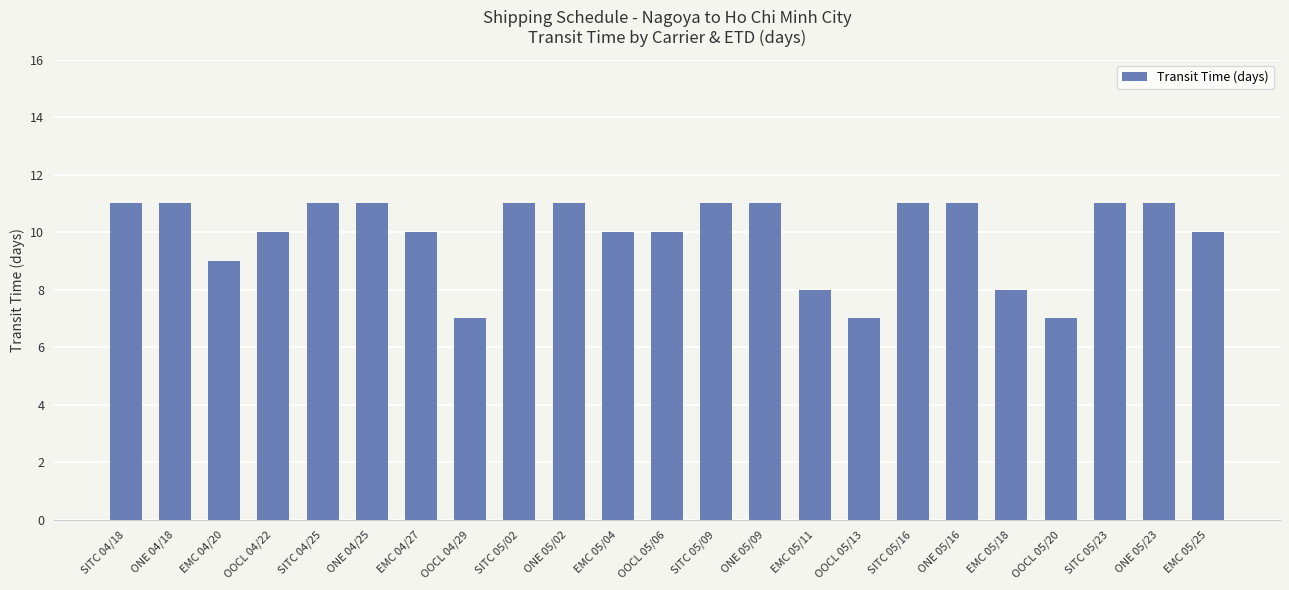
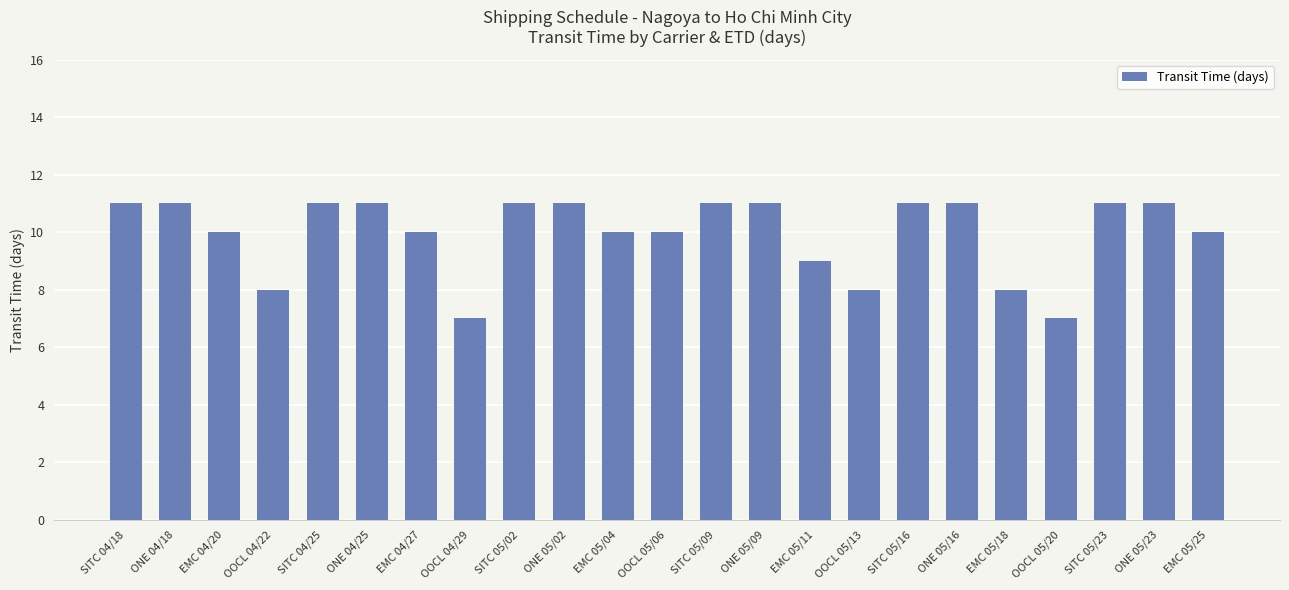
EMC 04/20: 9 -> 10
OOCL 04/22: 10 -> 8
EMC 05/11: 8 -> 9
OOCL 05/13: 7 -> 8
